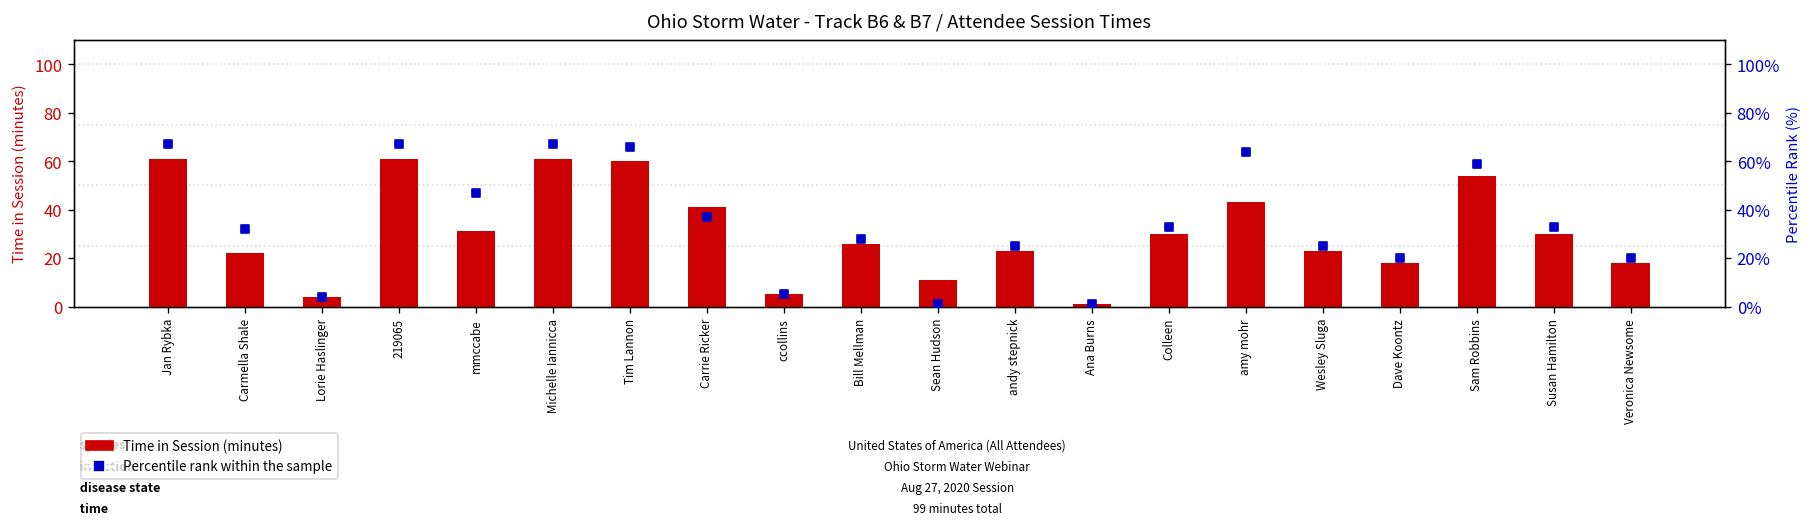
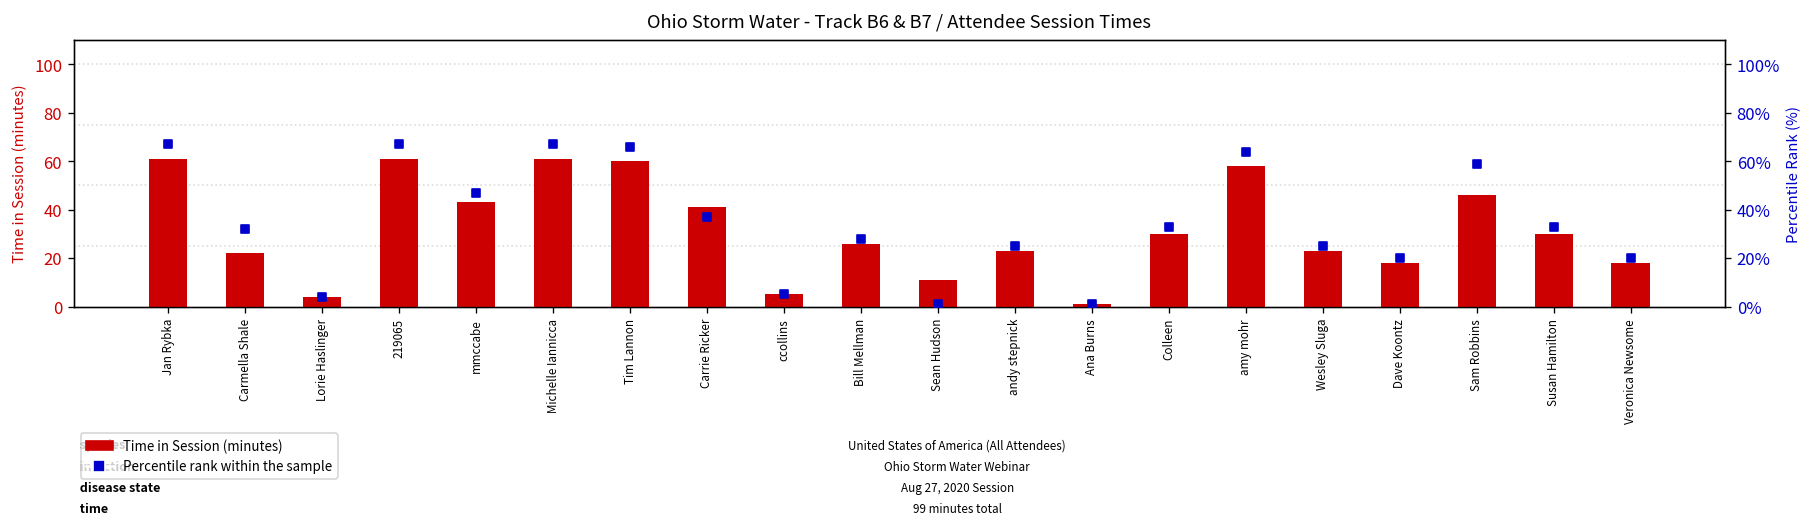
Time in Session (minutes), mmccabe: 31 -> 43
Time in Session (minutes), amy mohr: 43 -> 58
Time in Session (minutes), Sam Robbins: 54 -> 46
